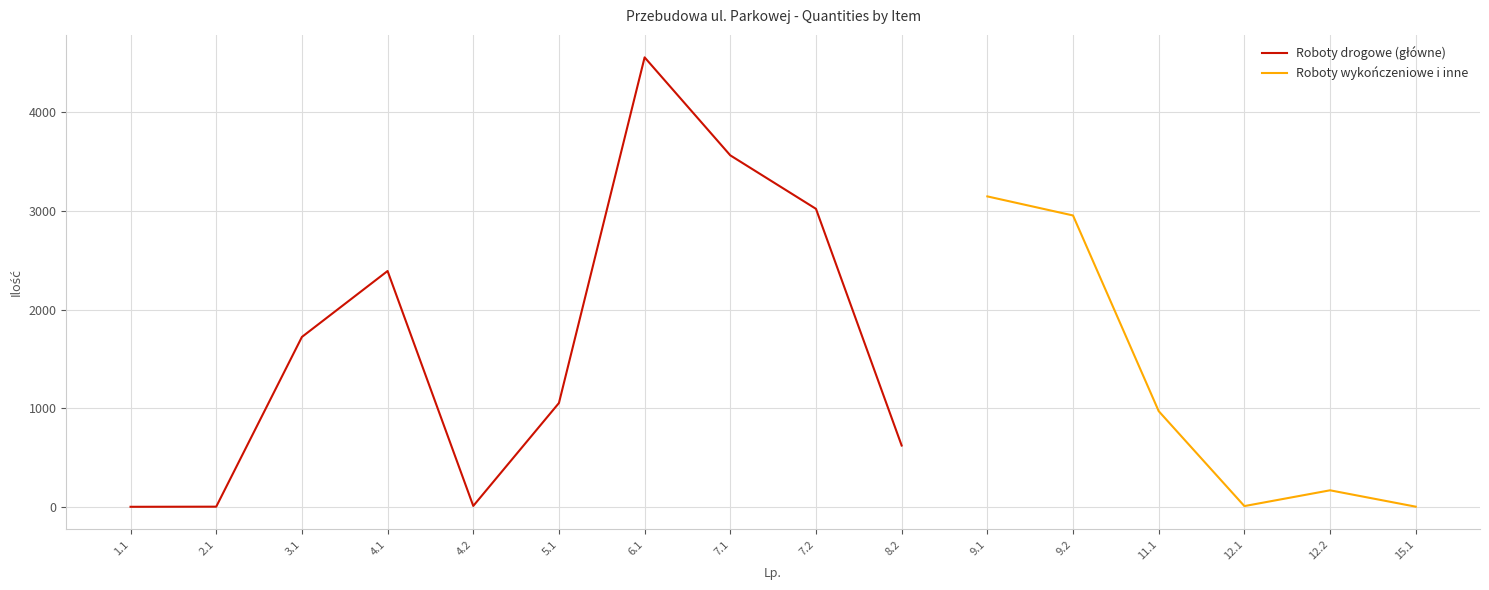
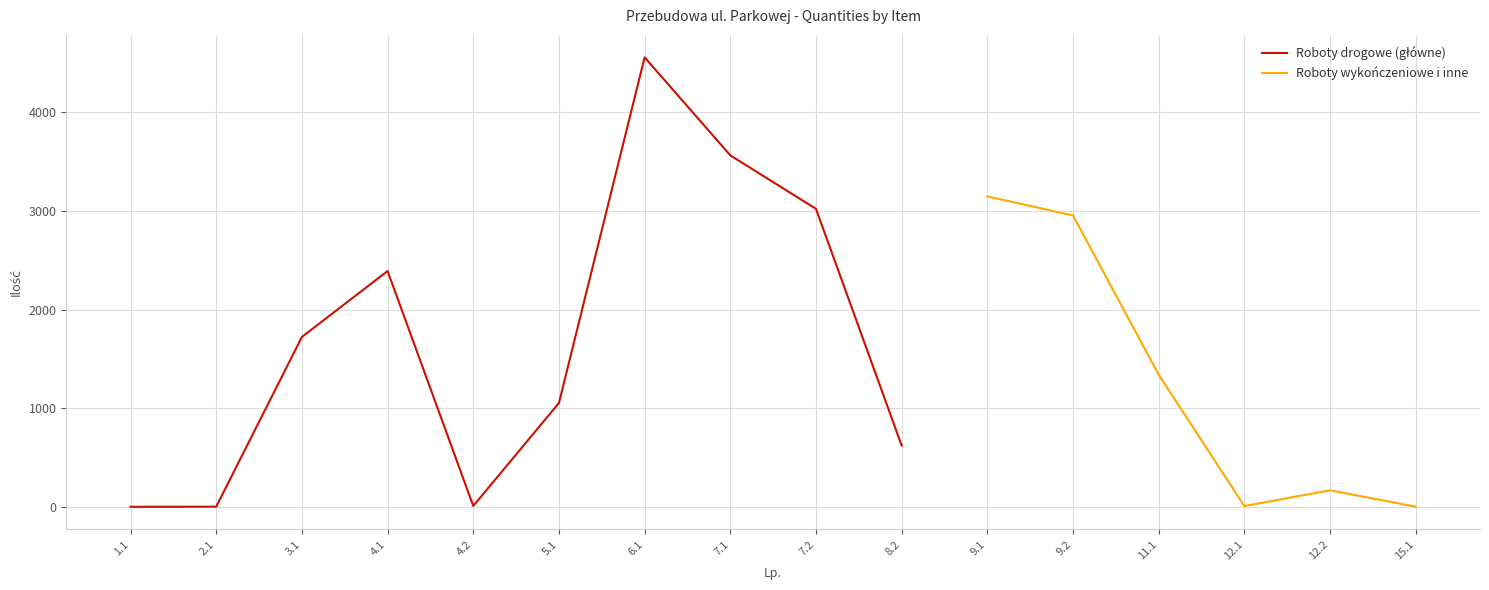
Roboty wykończeniowe i inne, 11.1: 1000 -> 1300
